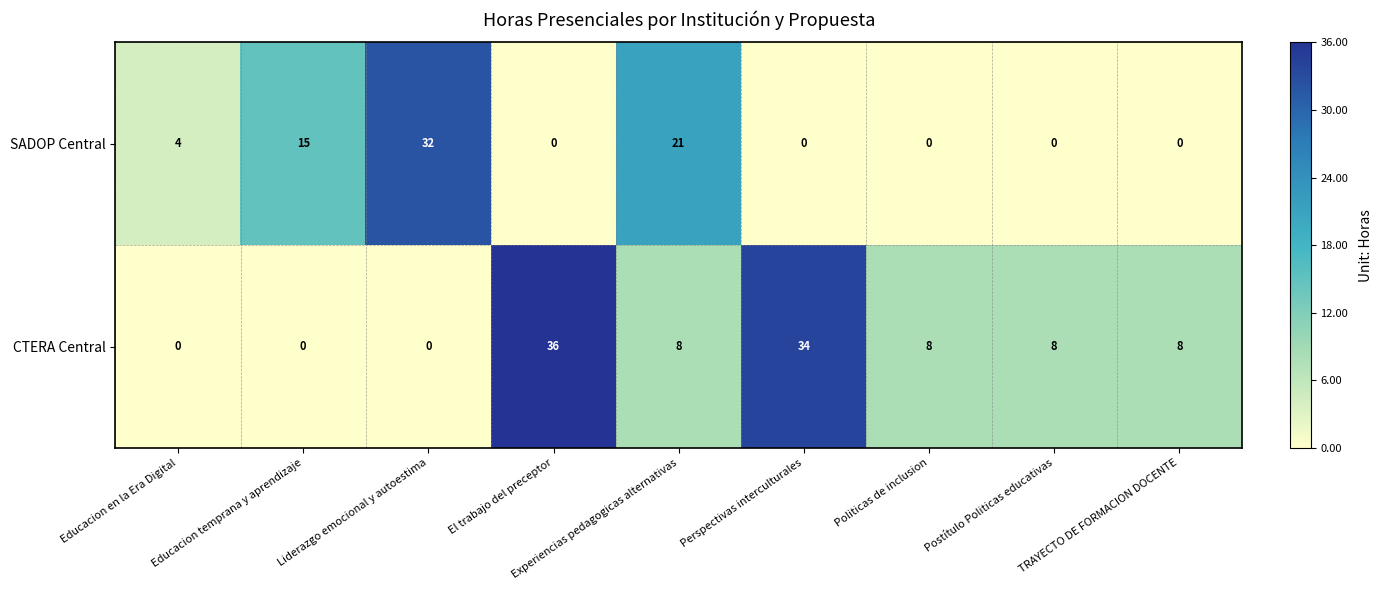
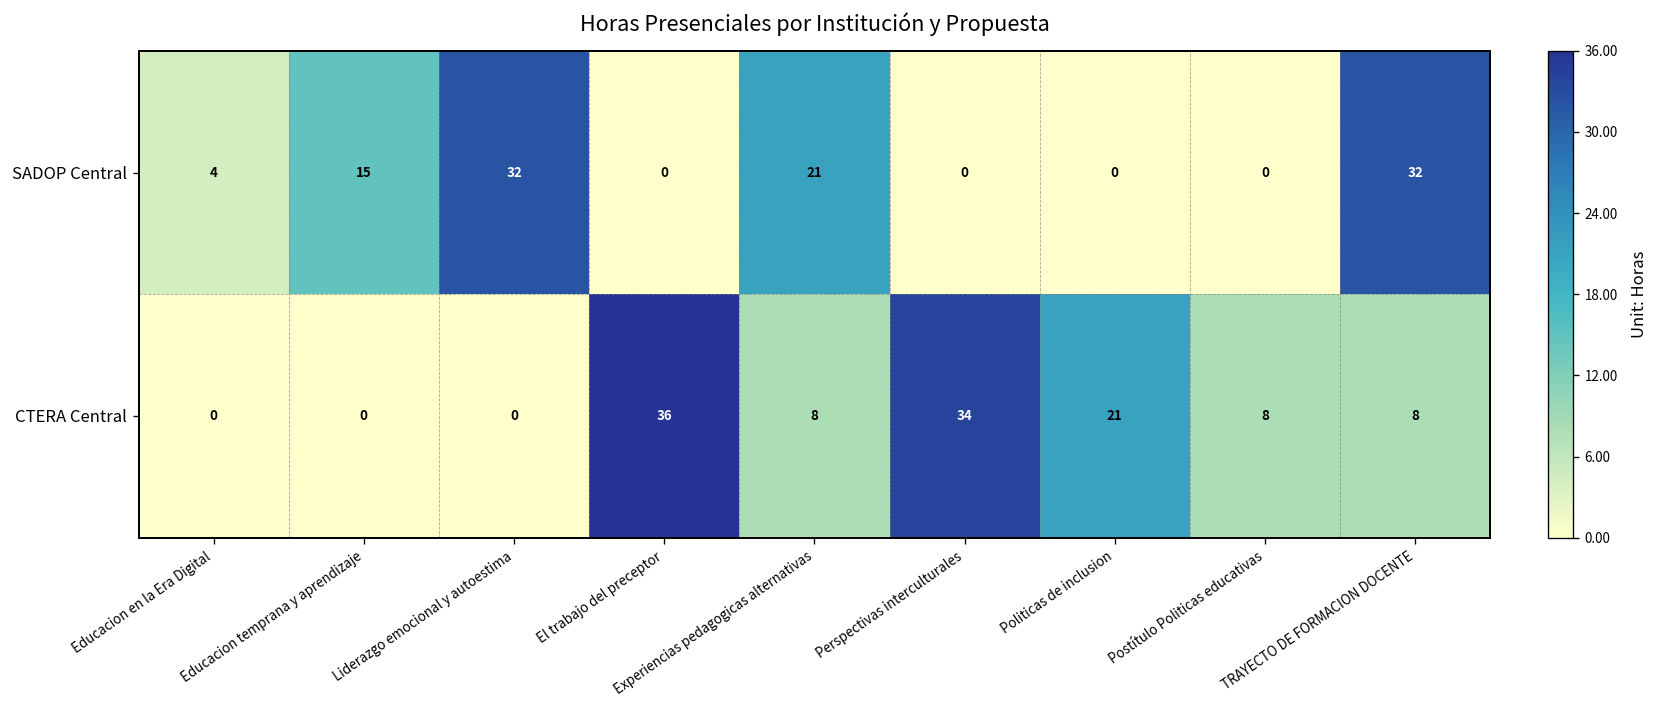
SADOP Central, TRAYECTO DE FORMACION DOCENTE: 0 -> 32
CTERA Central, Politicas de inclusion: 8 -> 21
